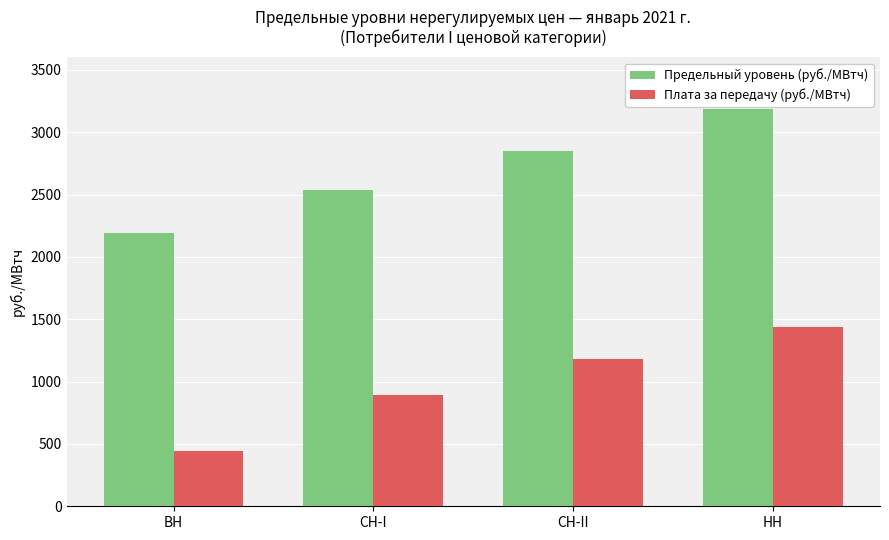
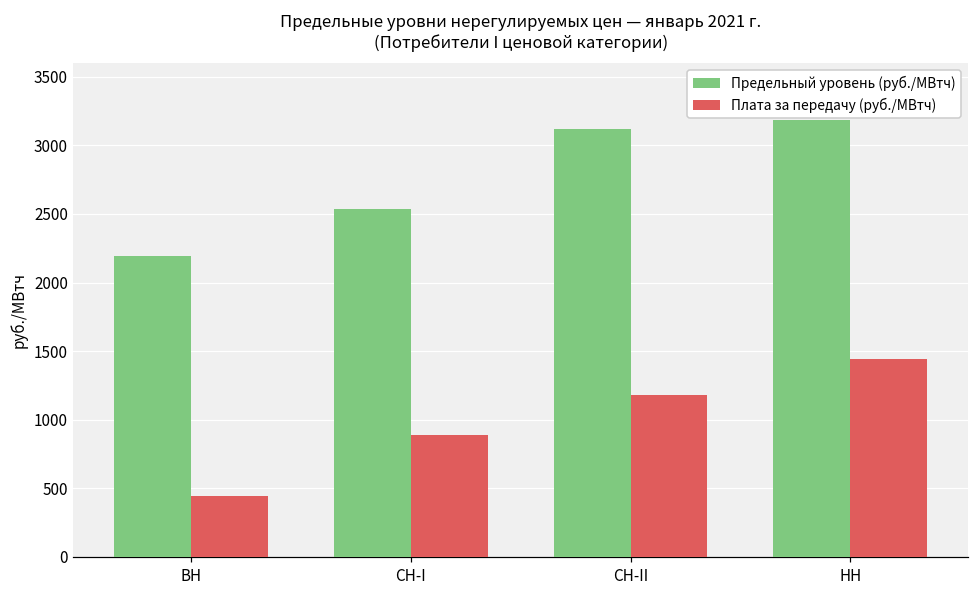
Предельный уровень (руб./МВтч), СН-II: 2850 -> 3120
